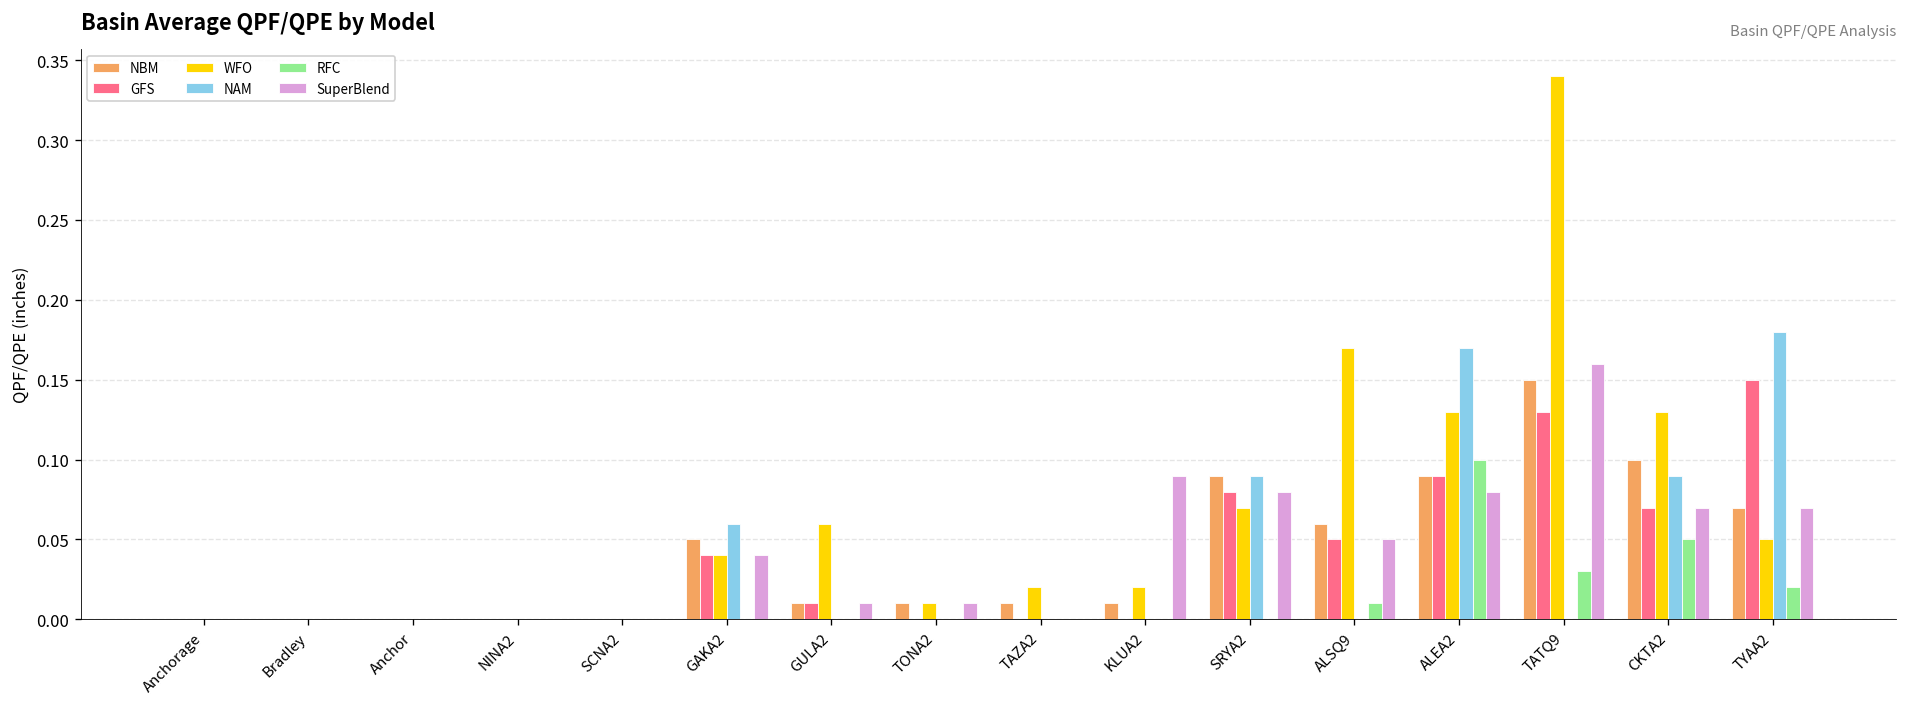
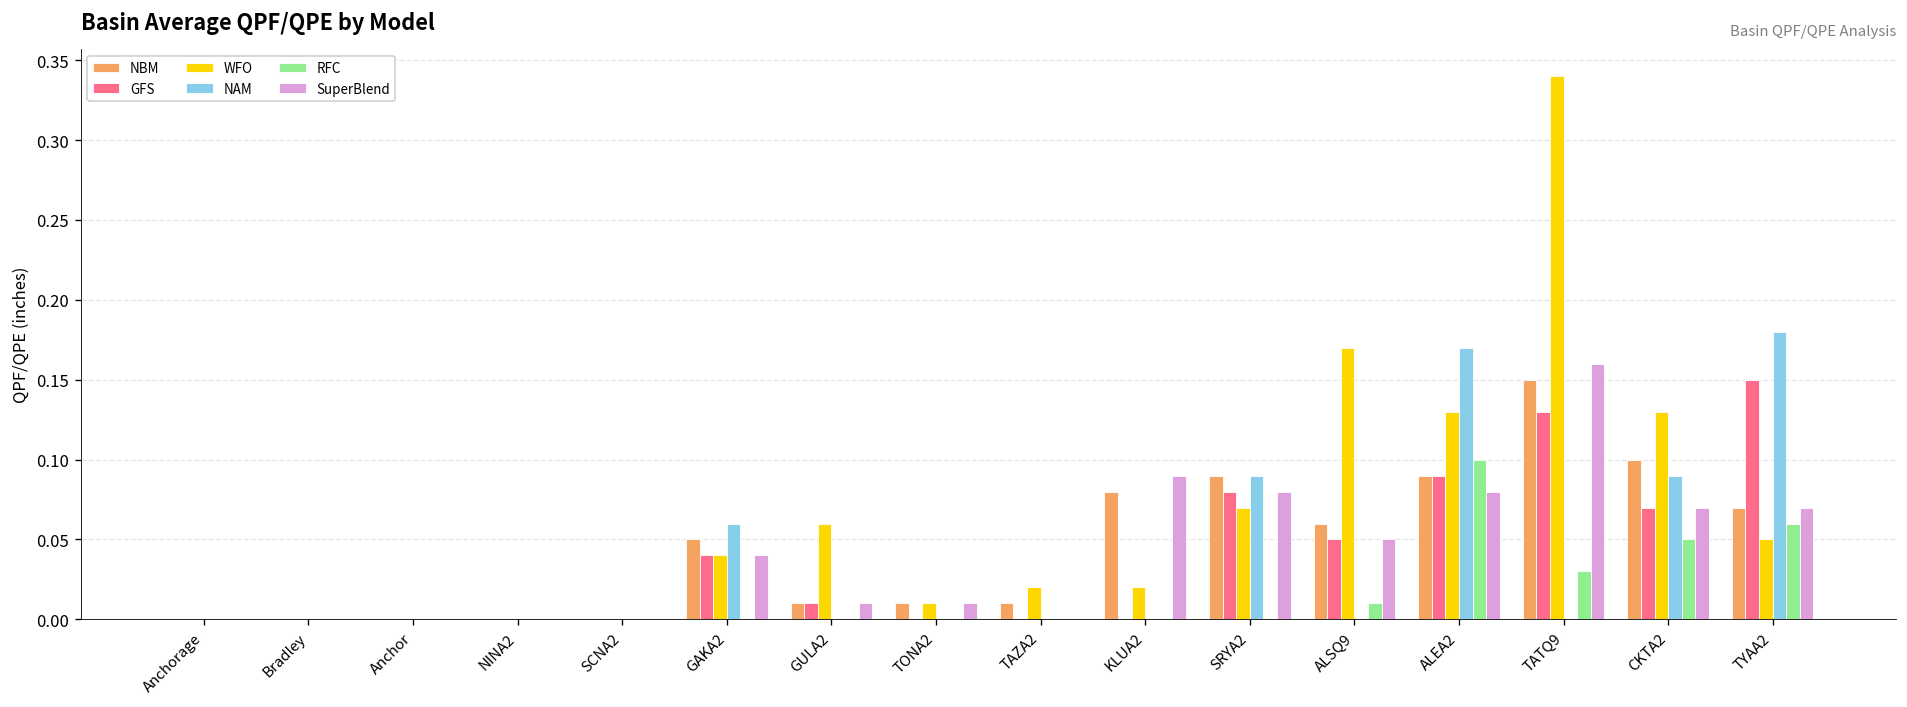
NBM, KLUA2: 0.01 -> 0.08
RFC, TYAA2: 0.02 -> 0.06
